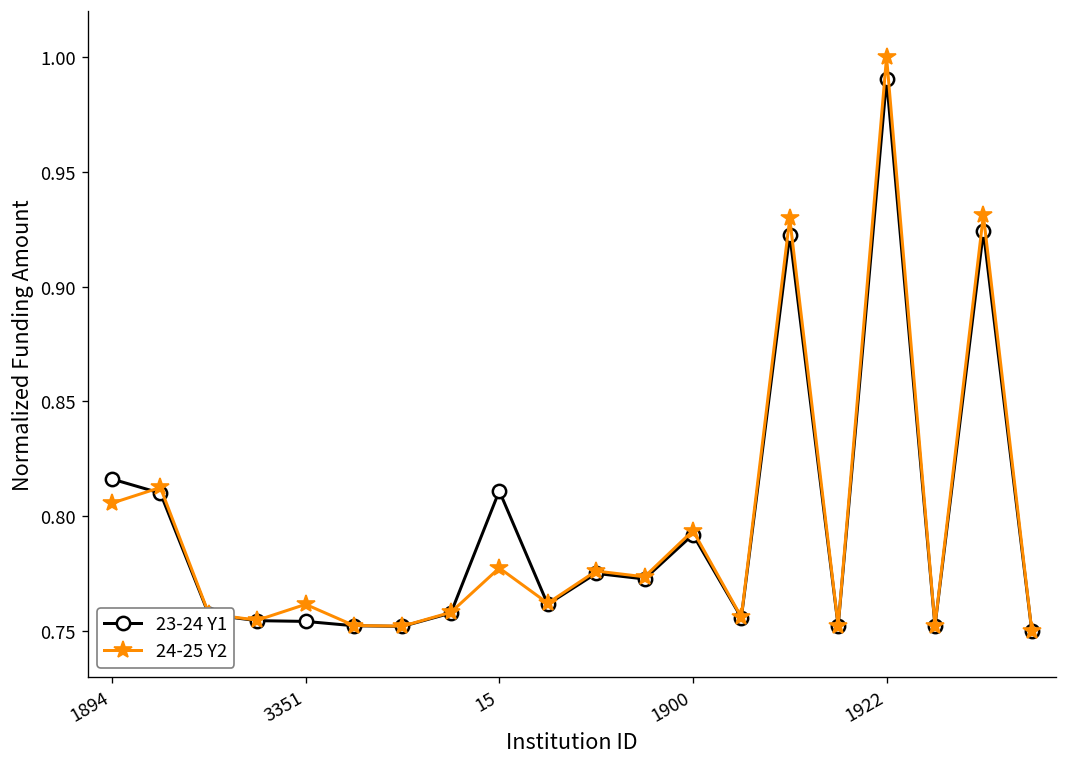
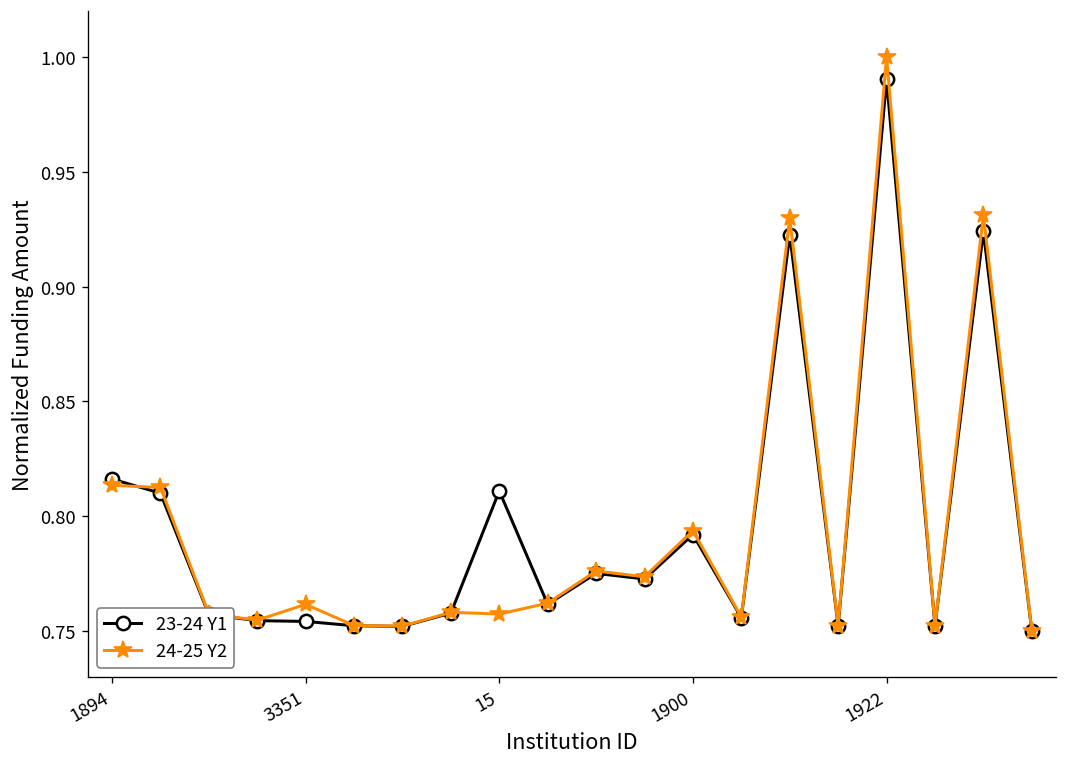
24-25 Y2, 1894: 0.806 -> 0.813
24-25 Y2, 15: 0.777 -> 0.757
